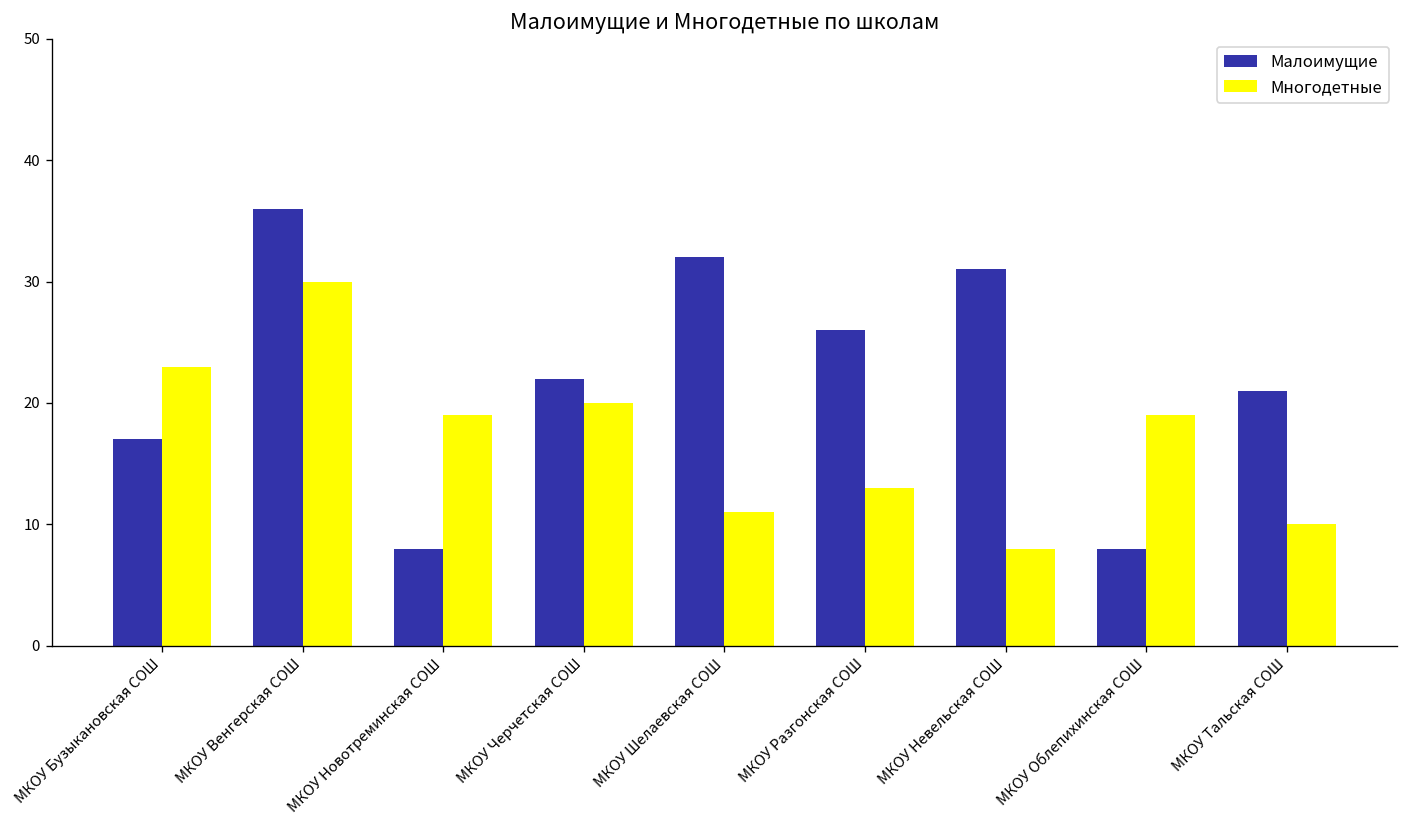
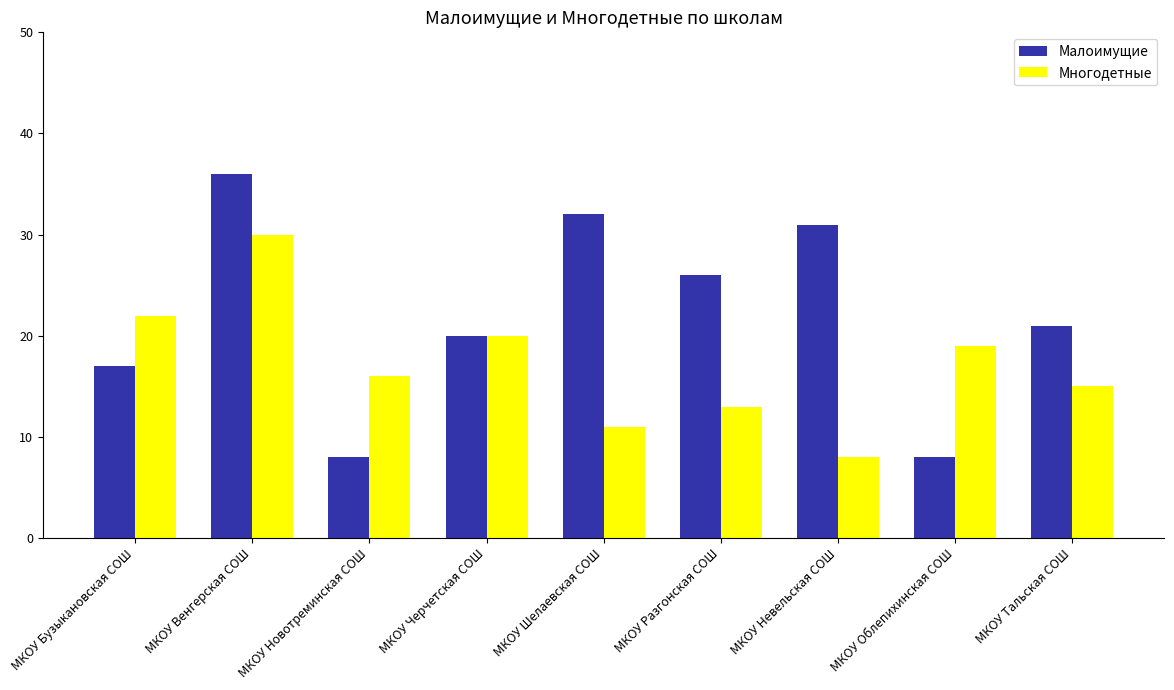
Многодетные, МКОУ Бузыкановская СОШ: 23 -> 22
Многодетные, МКОУ Новотреминская СОШ: 19 -> 16
Малоимущие, МКОУ Черчетская СОШ: 22 -> 20
Многодетные, МКОУ Тальская СОШ: 10 -> 15
